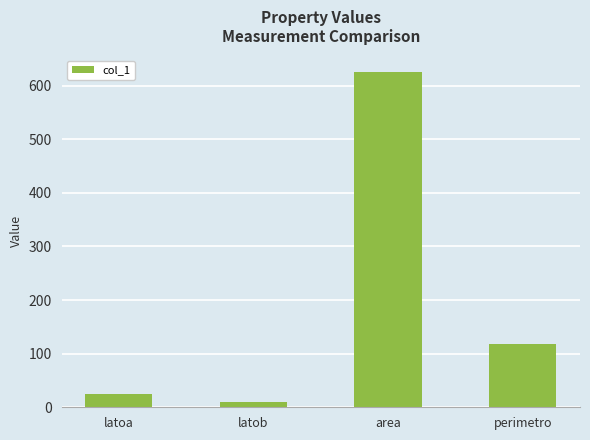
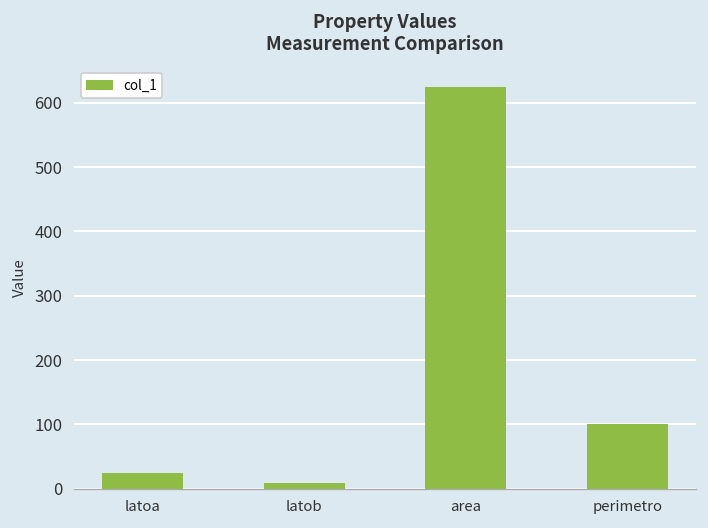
perimetro: 120 -> 100
